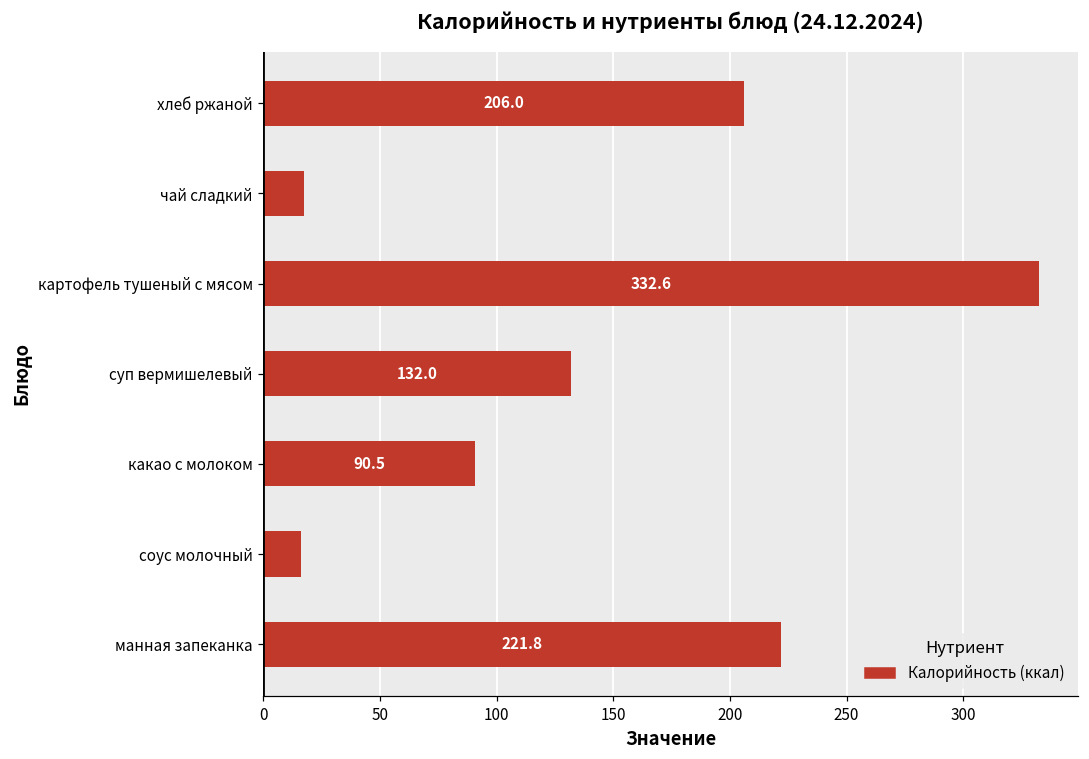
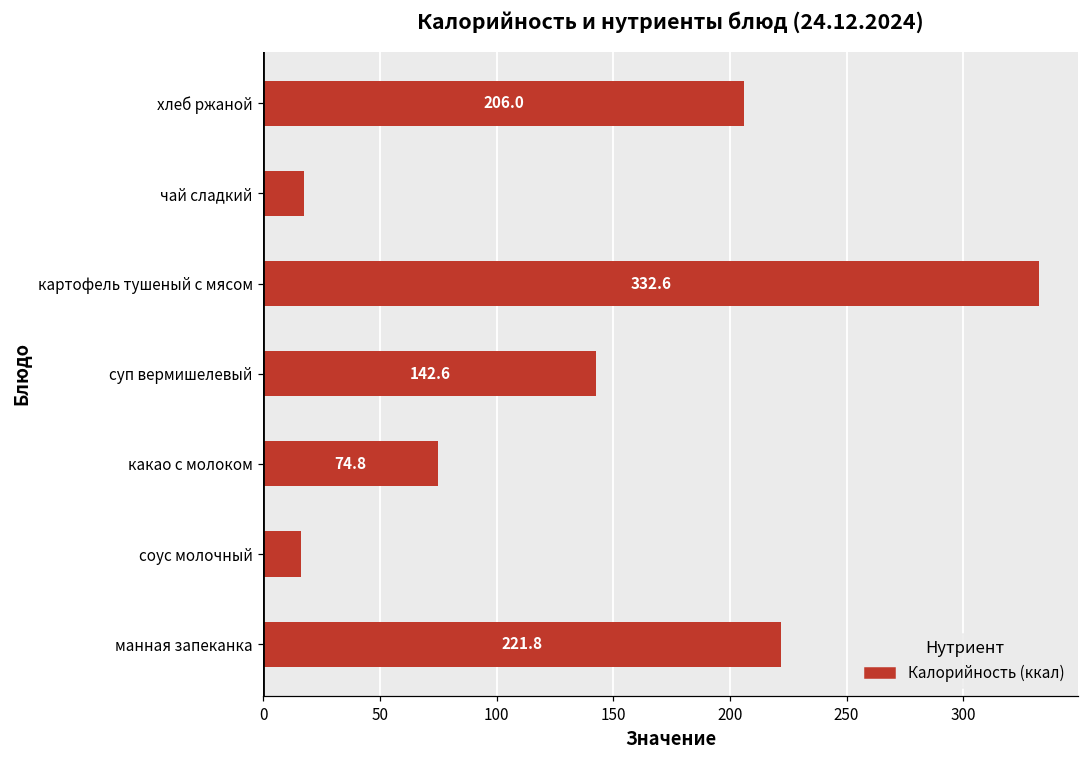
суп вермишелевый: 132.0 -> 142.6
какао с молоком: 90.5 -> 74.8
